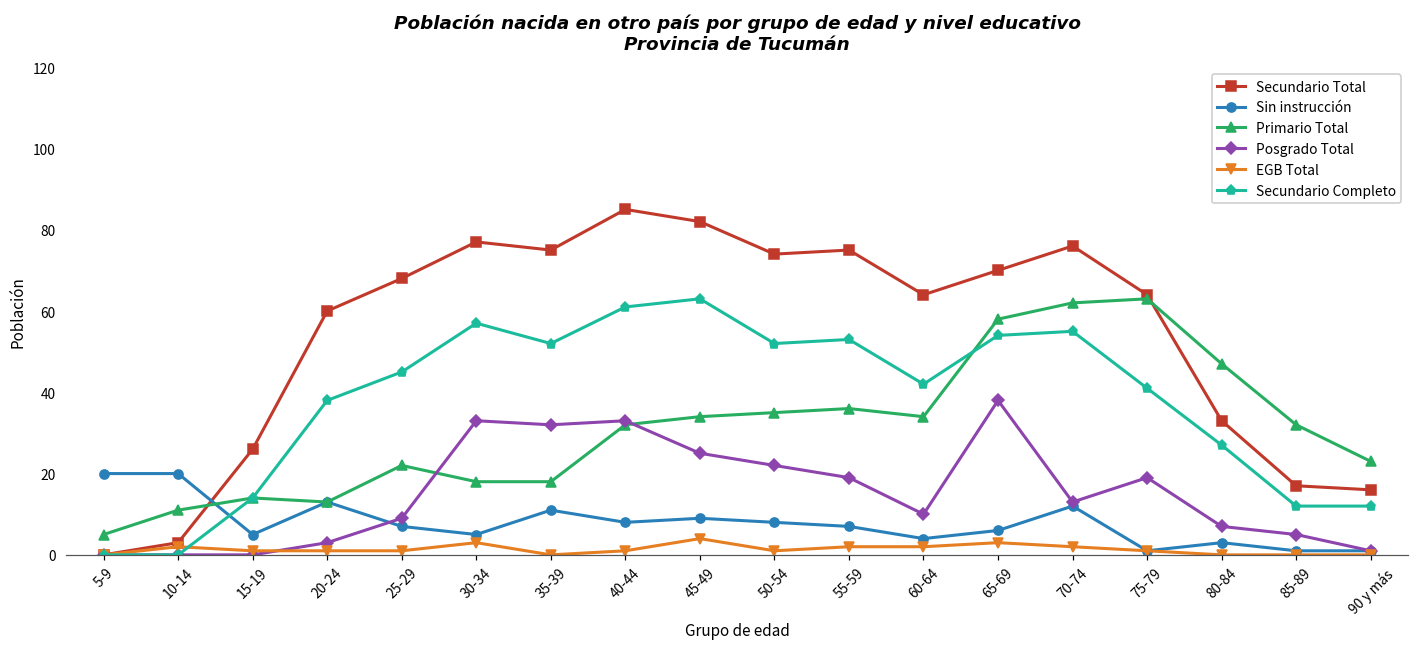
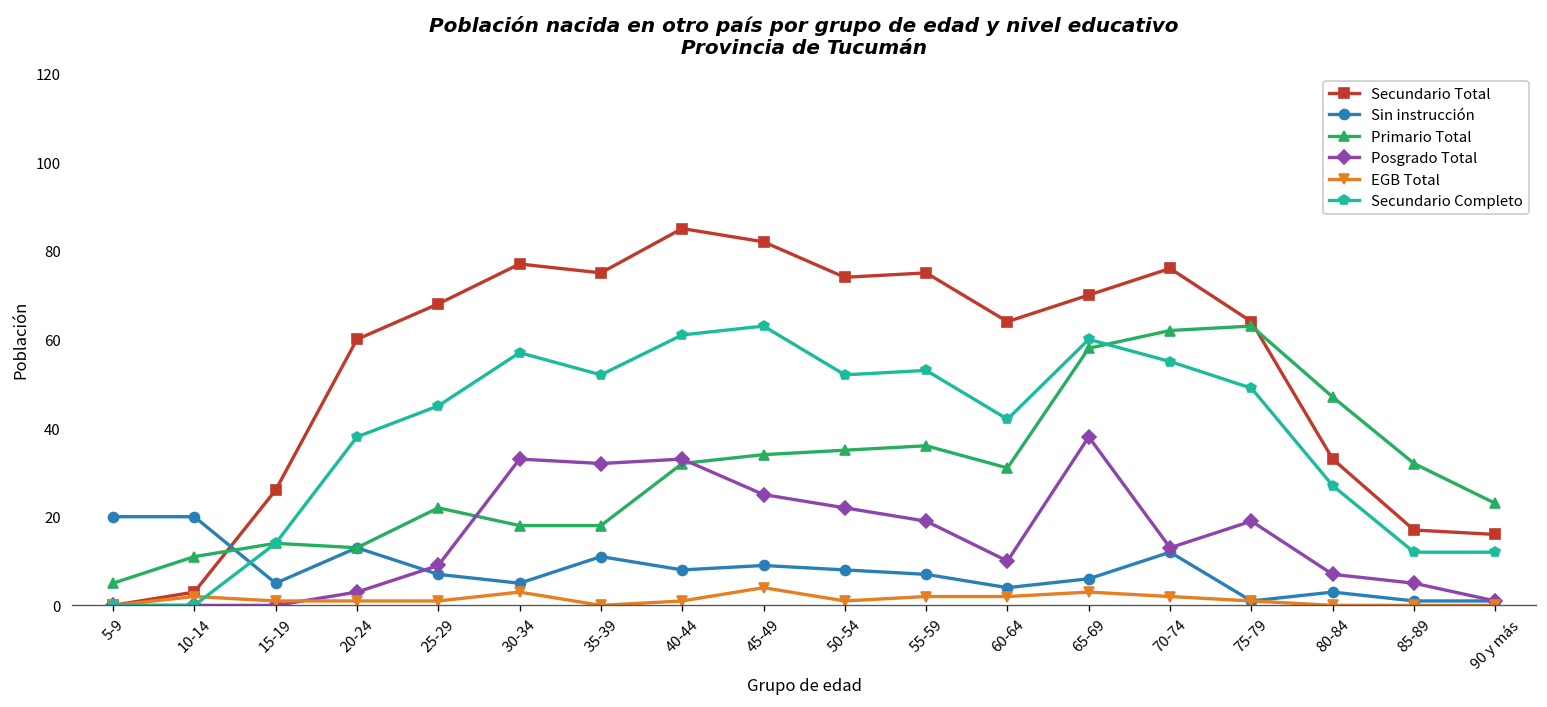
Primario Total, 60-64: 34 -> 31
Secundario Completo, 65-69: 54 -> 60
Secundario Completo, 75-79: 41 -> 49
